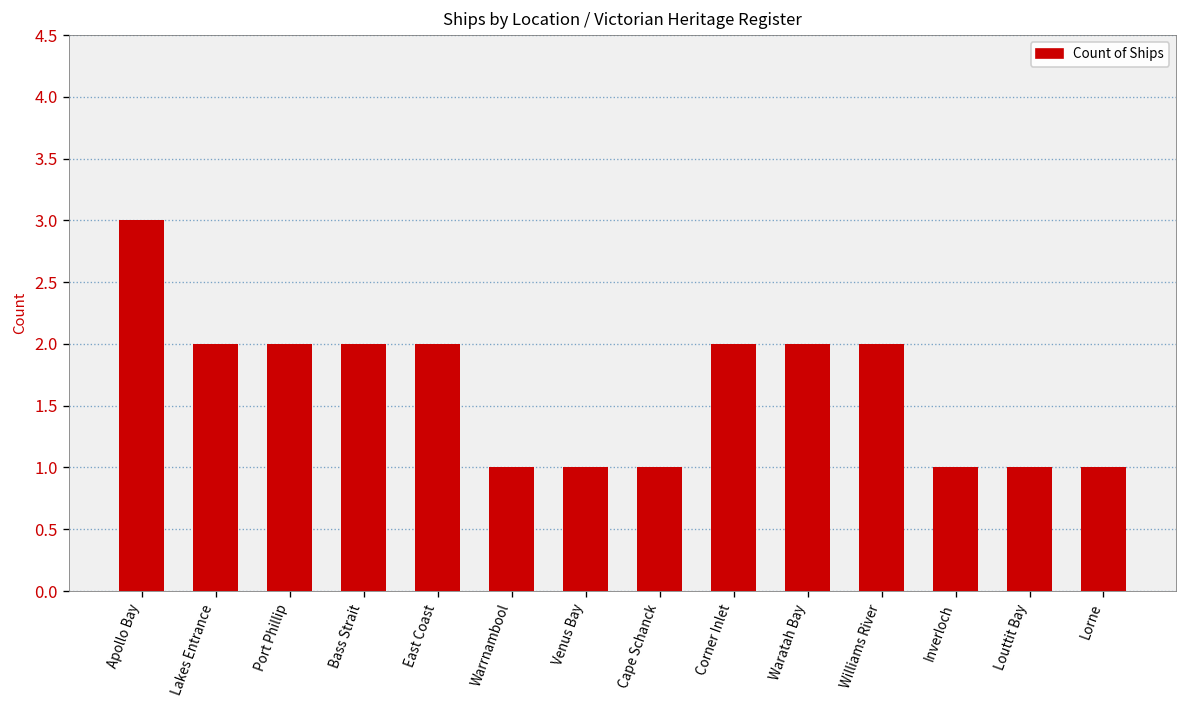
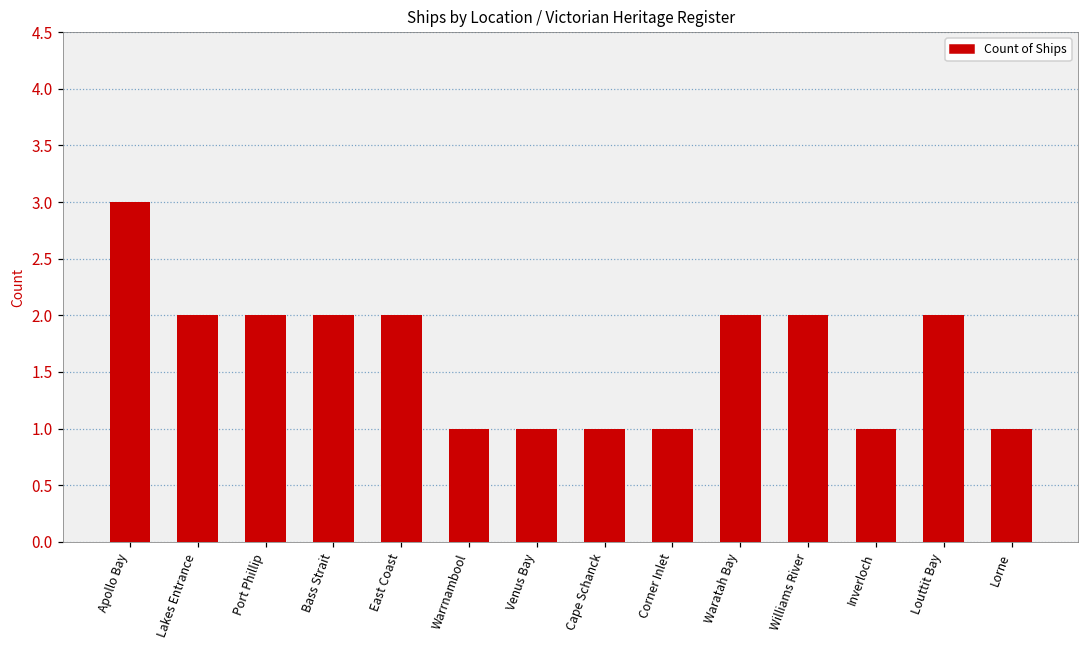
Corner Inlet: 2 -> 1
Louttit Bay: 1 -> 2
